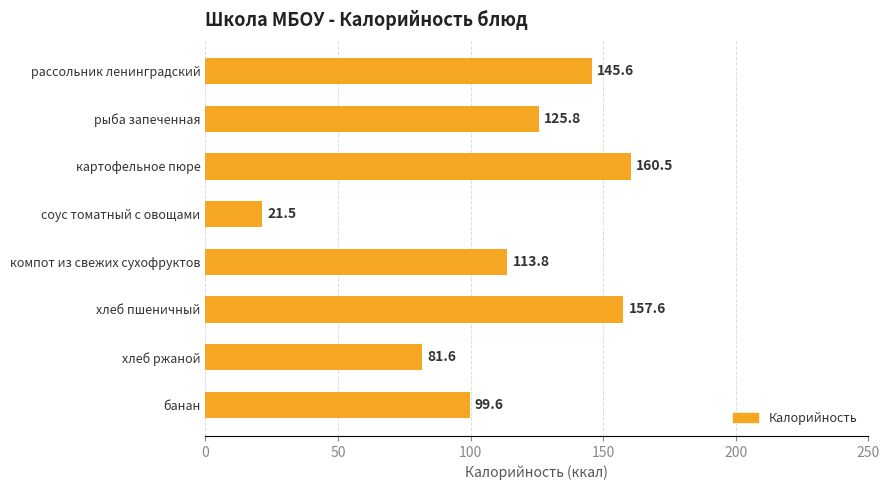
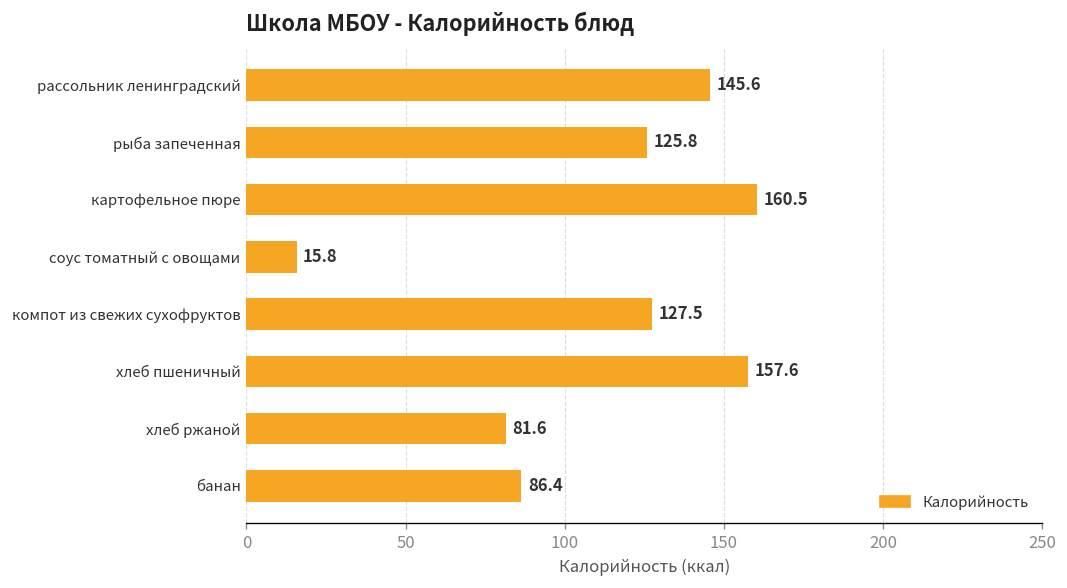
соус томатный с овощами: 21.5 -> 15.8
компот из свежих сухофруктов: 113.8 -> 127.5
банан: 99.6 -> 86.4
